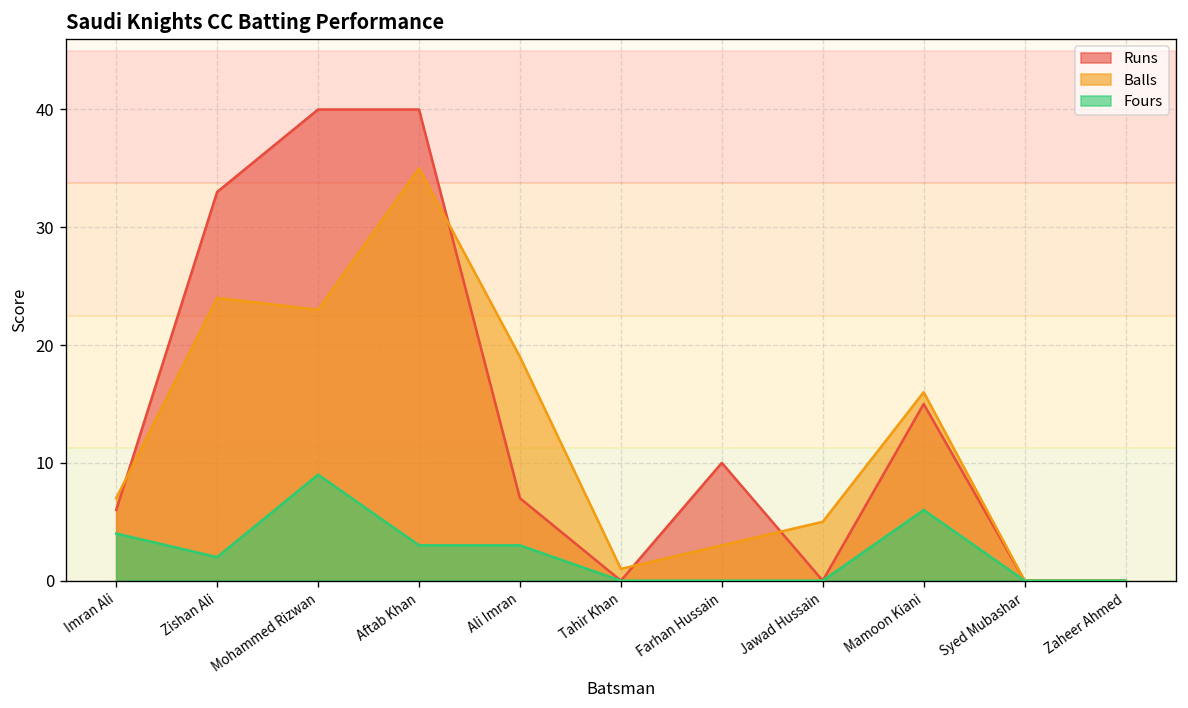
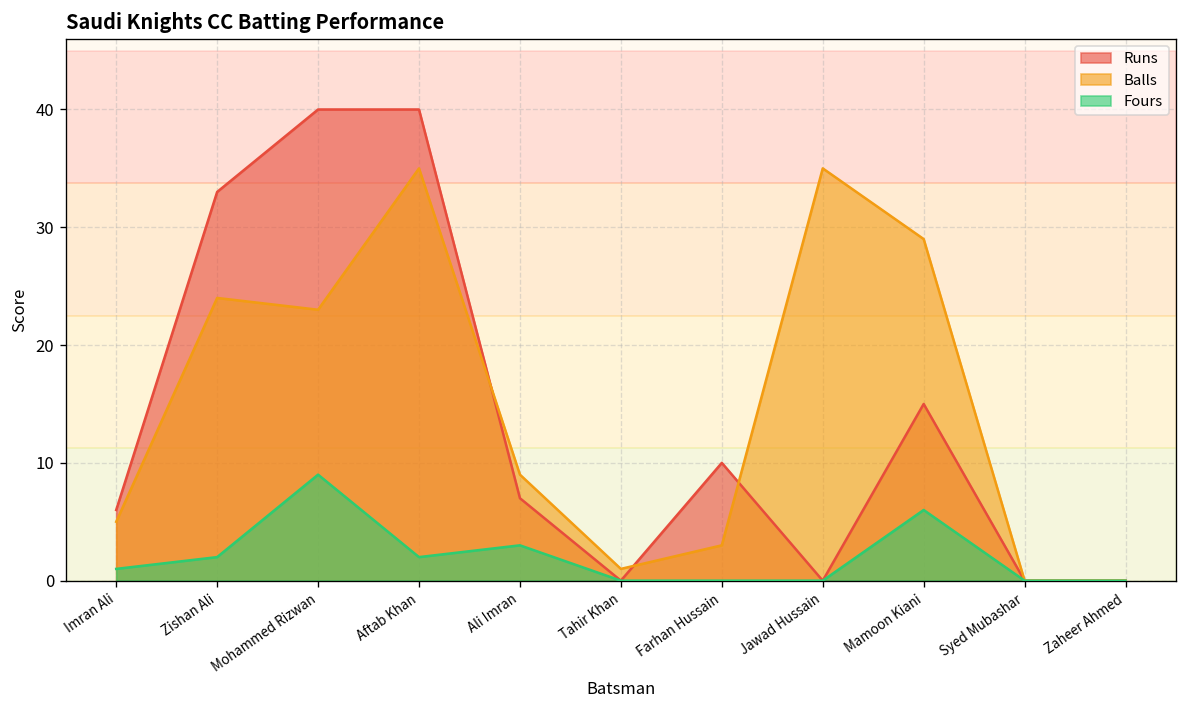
Balls, Imran Ali: 7 -> 5
Fours, Imran Ali: 4 -> 1
Fours, Aftab Khan: 3 -> 2
Balls, Ali Imran: 19 -> 9
Balls, Jawad Hussain: 5 -> 35
Balls, Mamoon Kiani: 16 -> 29
